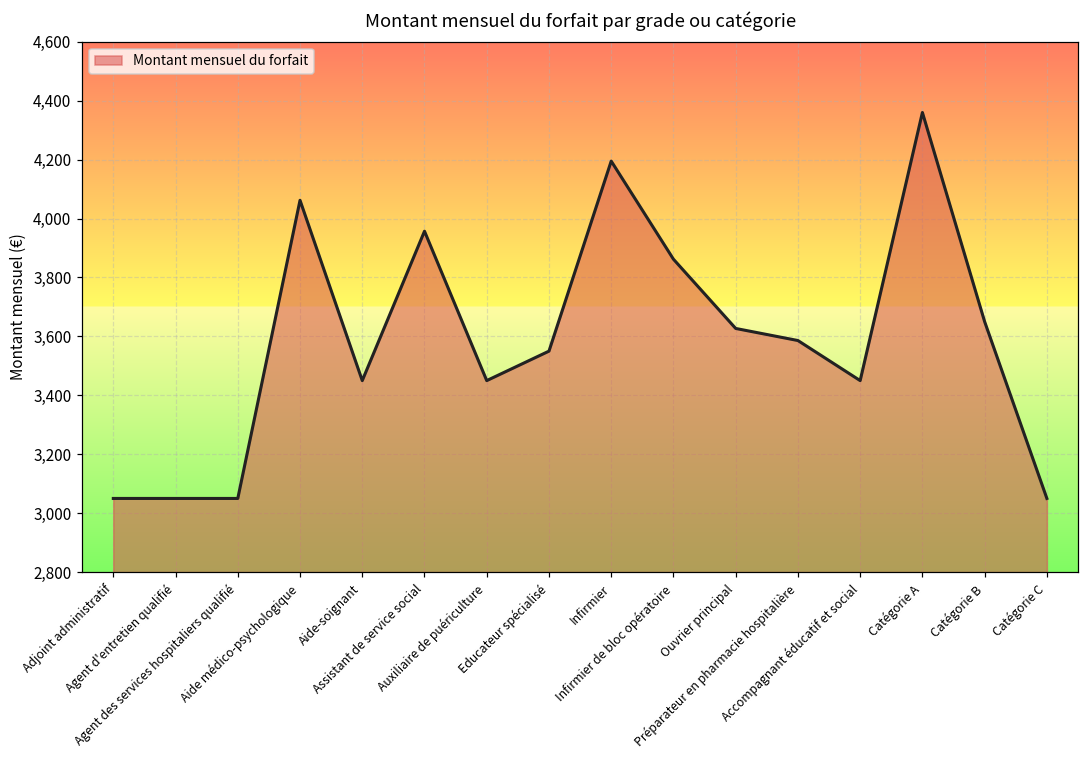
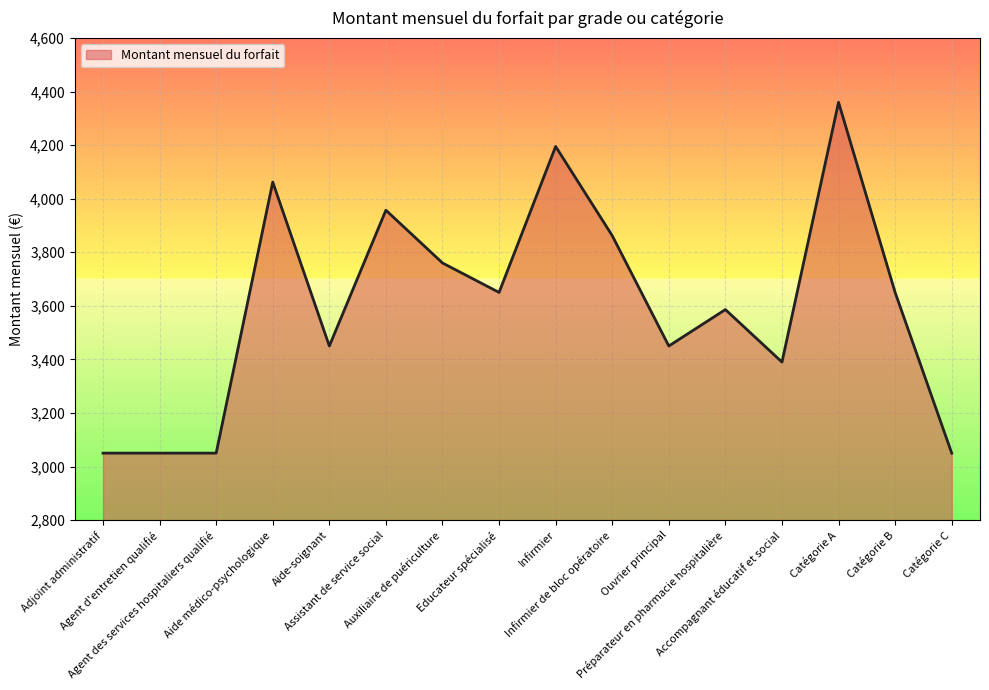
Auxiliaire de puériculture: 3,450 -> 3,760
Educateur spécialisé: 3,550 -> 3,650
Ouvrier principal: 3,630 -> 3,450
Accompagnant éducatif et social: 3,450 -> 3,390
